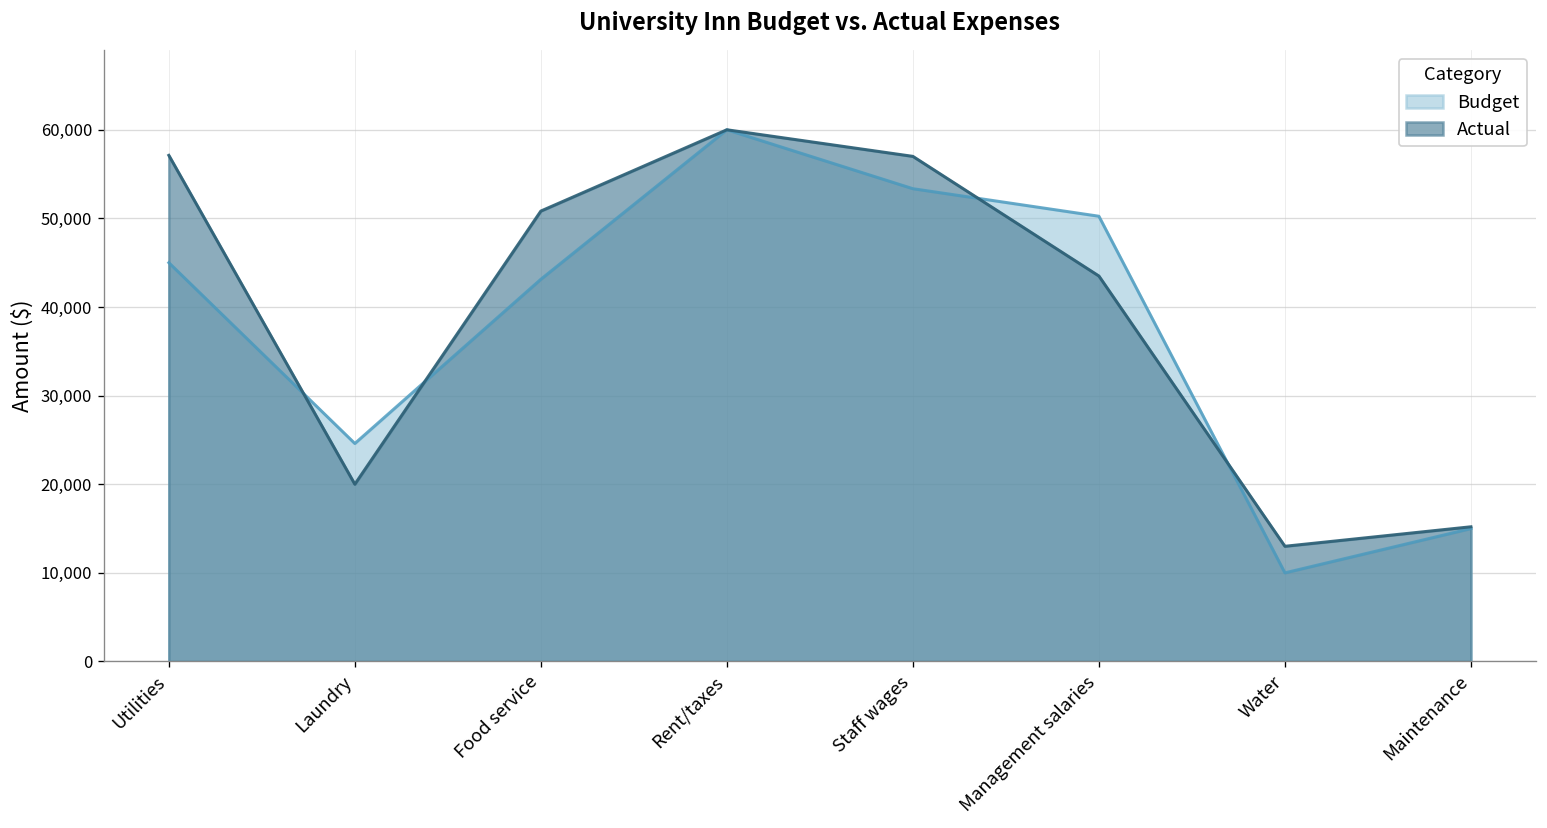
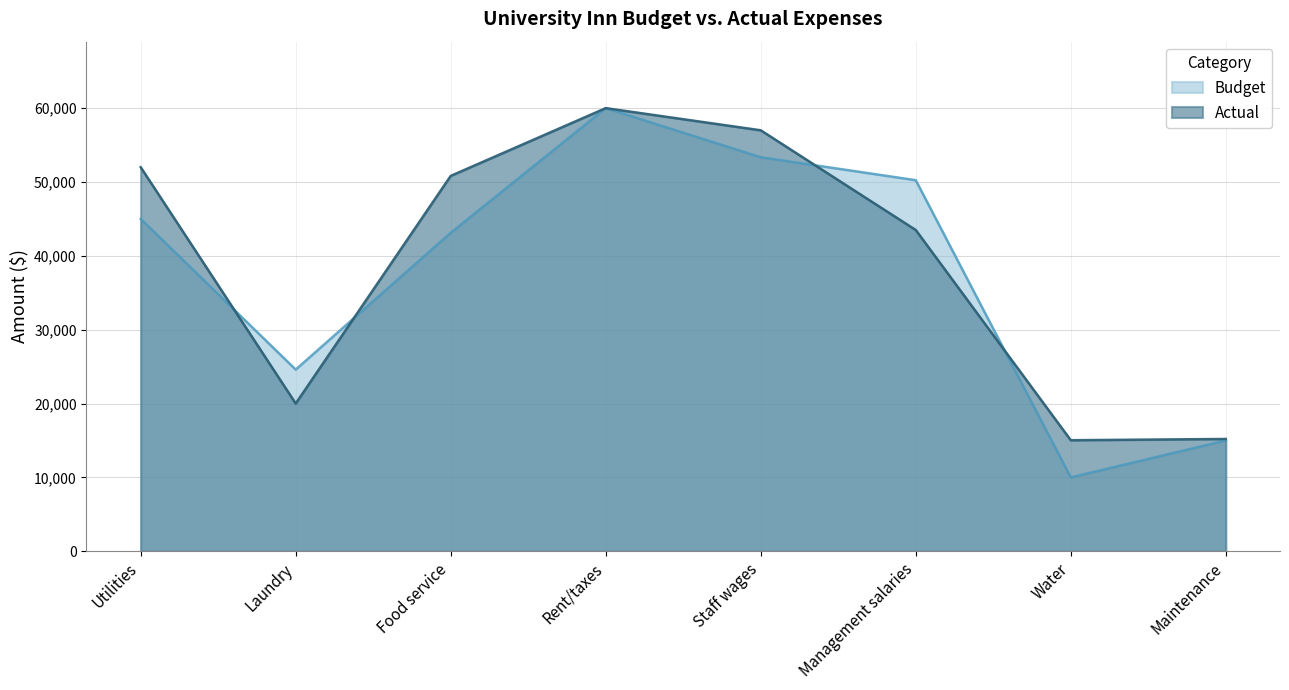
Actual, Utilities: 57,000 -> 52,000
Actual, Water: 13,000 -> 15,000
